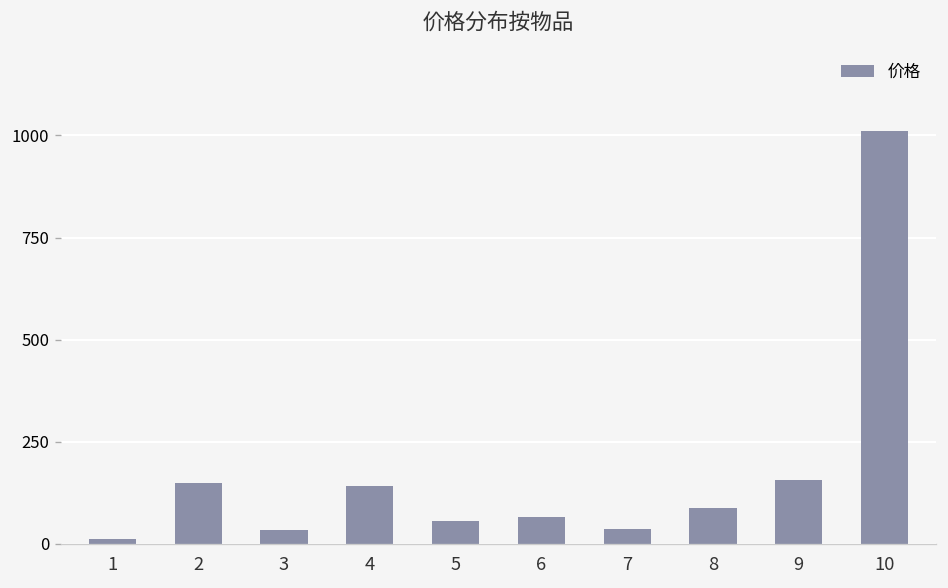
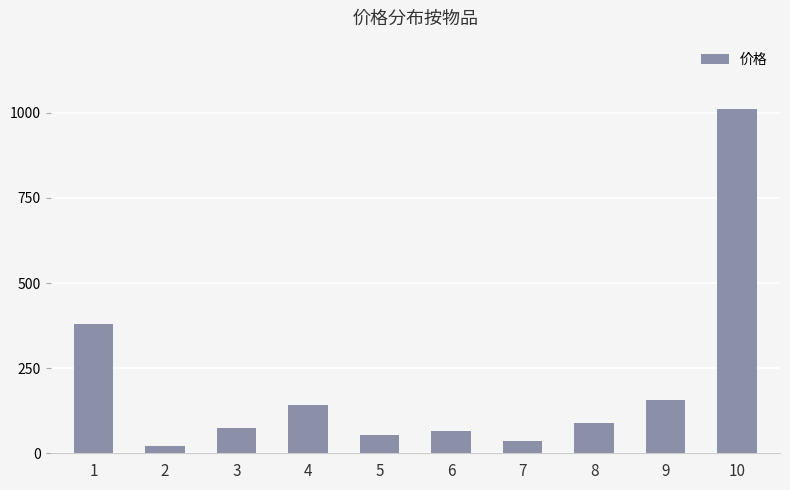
1: 10 -> 380
2: 150 -> 20
3: 30 -> 70
